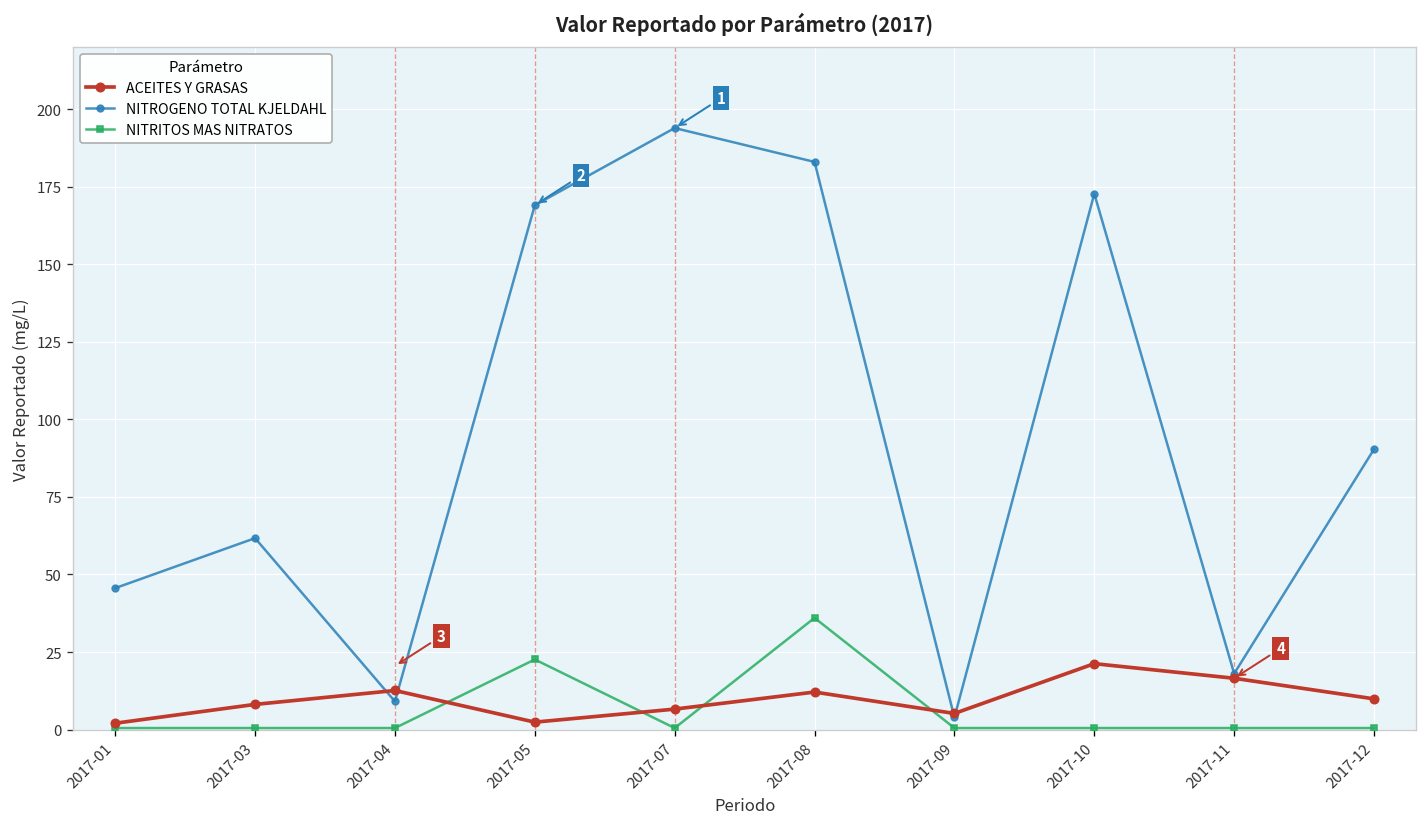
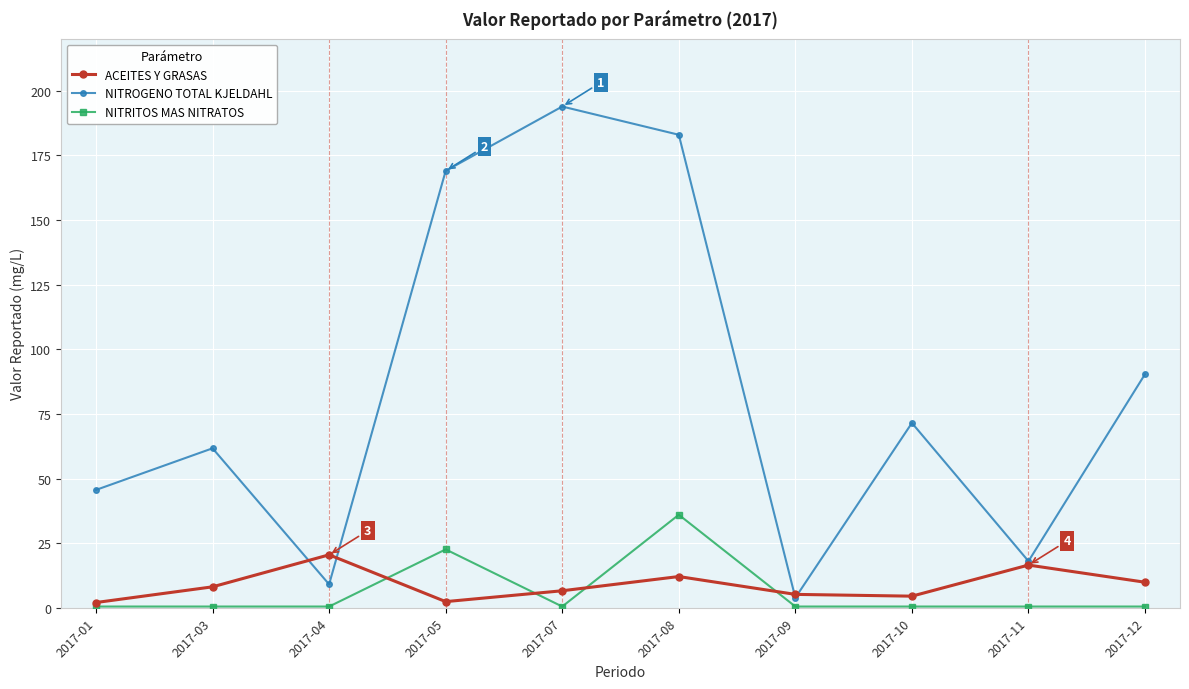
ACEITES Y GRASAS, 2017-04: 13 -> 21
ACEITES Y GRASAS, 2017-10: 21 -> 5
NITROGENO TOTAL KJELDAHL, 2017-10: 173 -> 72
